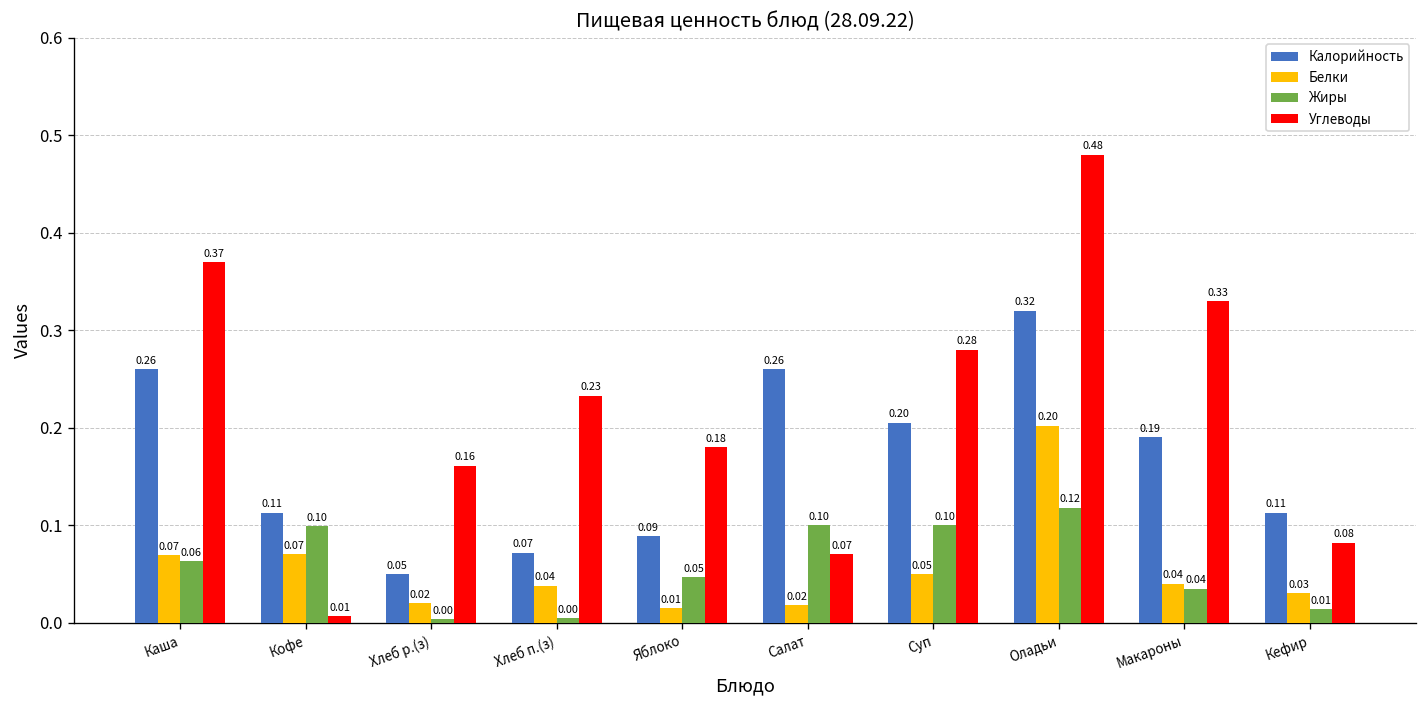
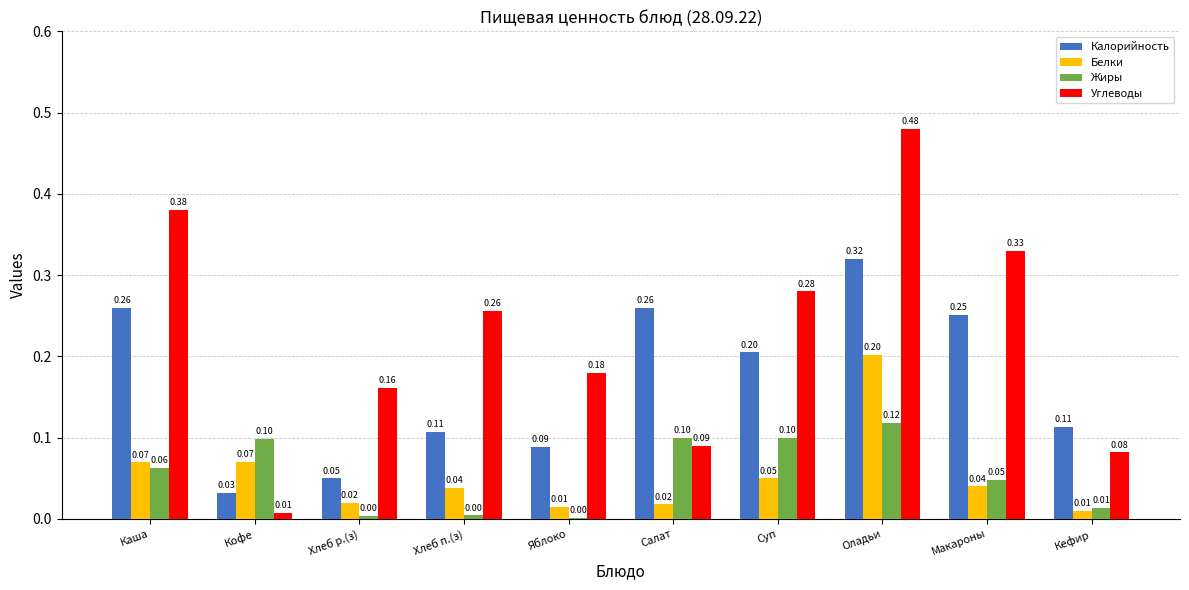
Углеводы, Каша: 0.37 -> 0.38
Калорийность, Кофе: 0.11 -> 0.03
Калорийность, Хлеб п.(з): 0.07 -> 0.11
Углеводы, Хлеб п.(з): 0.23 -> 0.26
Жиры, Яблоко: 0.05 -> 0.00
Углеводы, Салат: 0.07 -> 0.09
Калорийность, Макароны: 0.19 -> 0.25
Жиры, Макароны: 0.04 -> 0.05
Белки, Кефир: 0.03 -> 0.01
